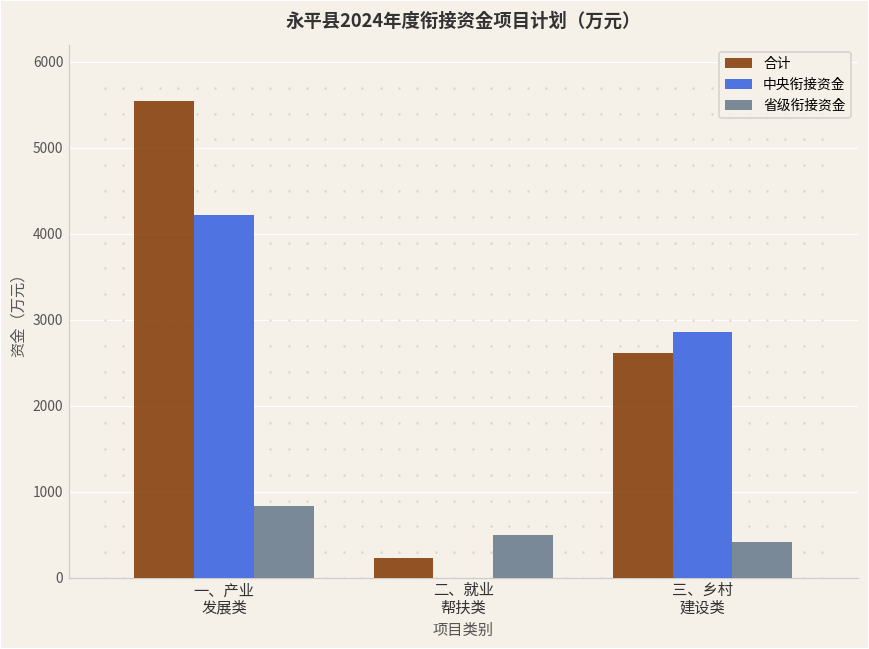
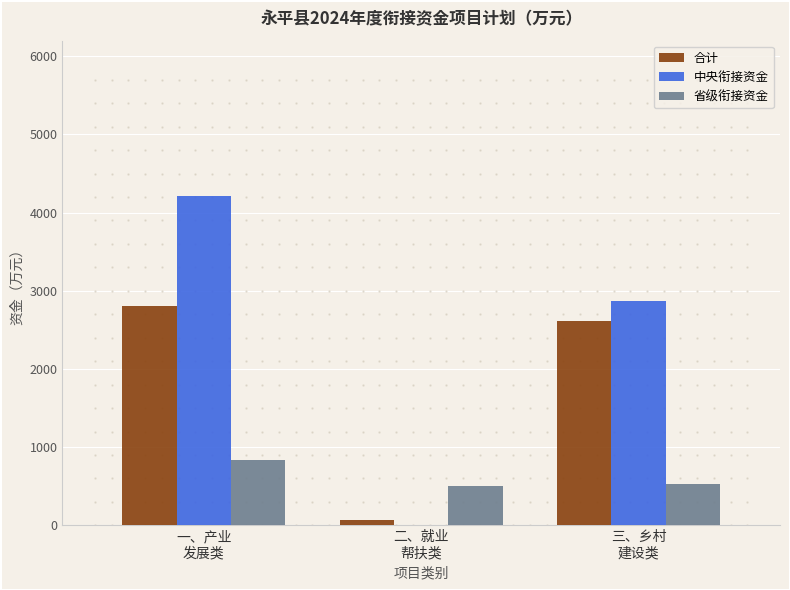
合计, 一、产业 发展类: 5500 -> 2800
合计, 二、就业 帮扶类: 200 -> 100
省级衔接资金, 三、乡村 建设类: 400 -> 500
